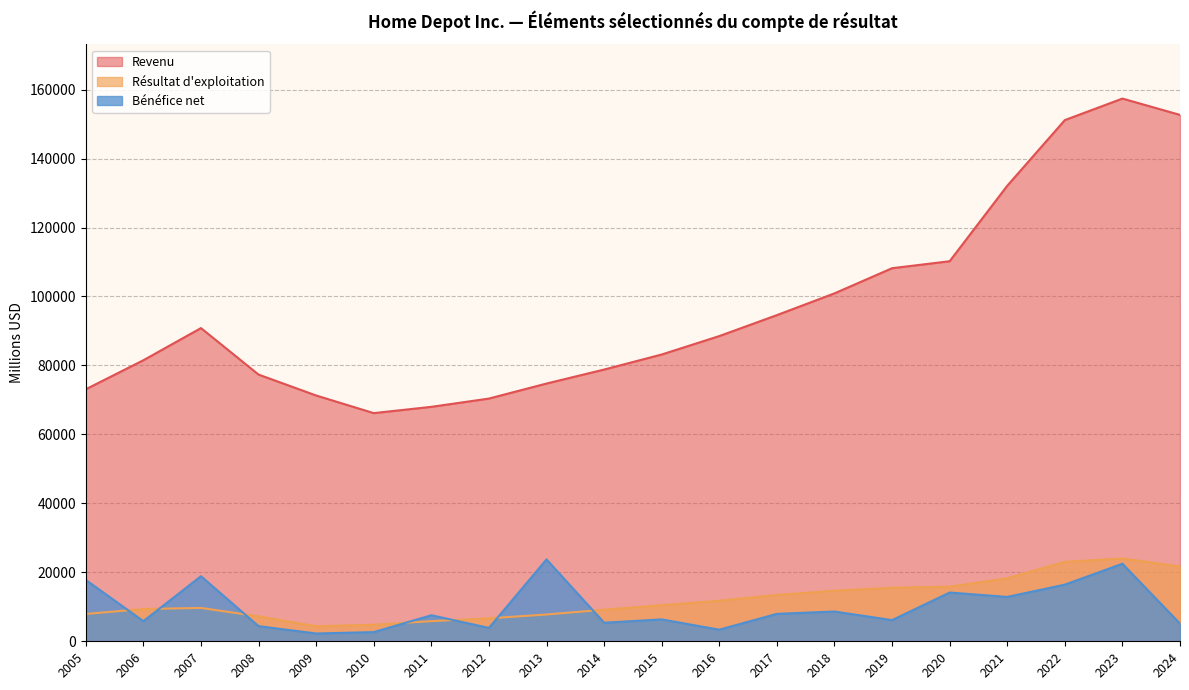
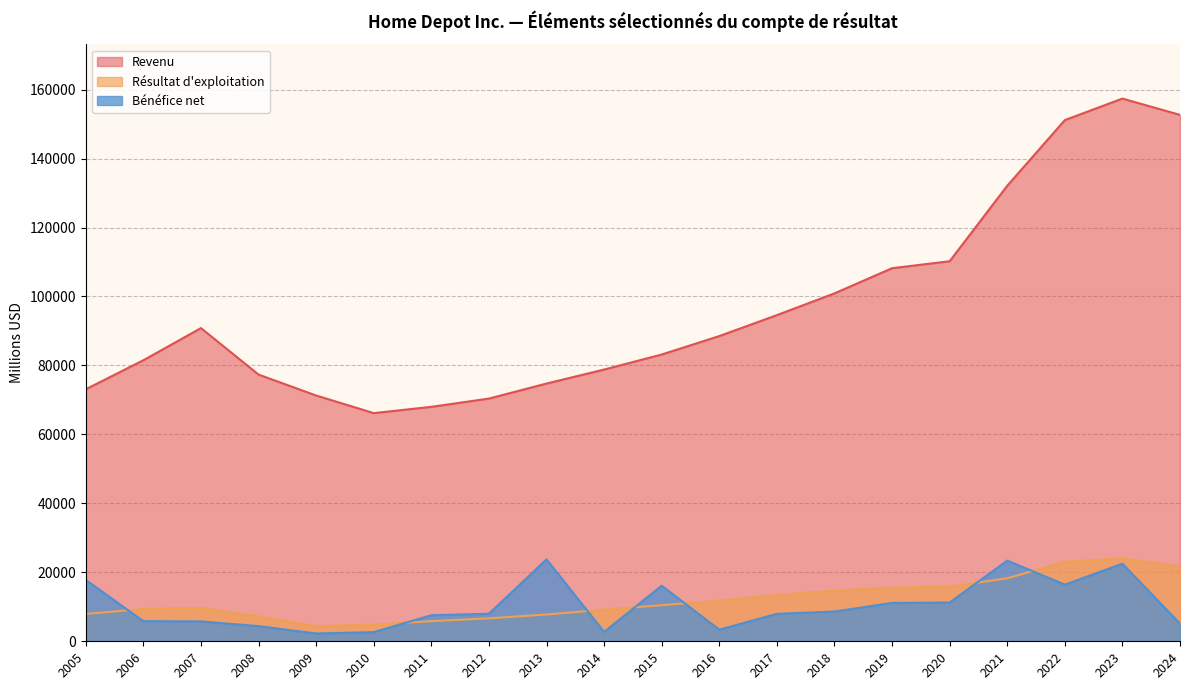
Bénéfice net, 2007: 19000 -> 6000
Bénéfice net, 2012: 4000 -> 8000
Bénéfice net, 2014: 5000 -> 3000
Bénéfice net, 2015: 6000 -> 16000
Bénéfice net, 2019: 6000 -> 11000
Bénéfice net, 2020: 14000 -> 11000
Bénéfice net, 2021: 13000 -> 23000
